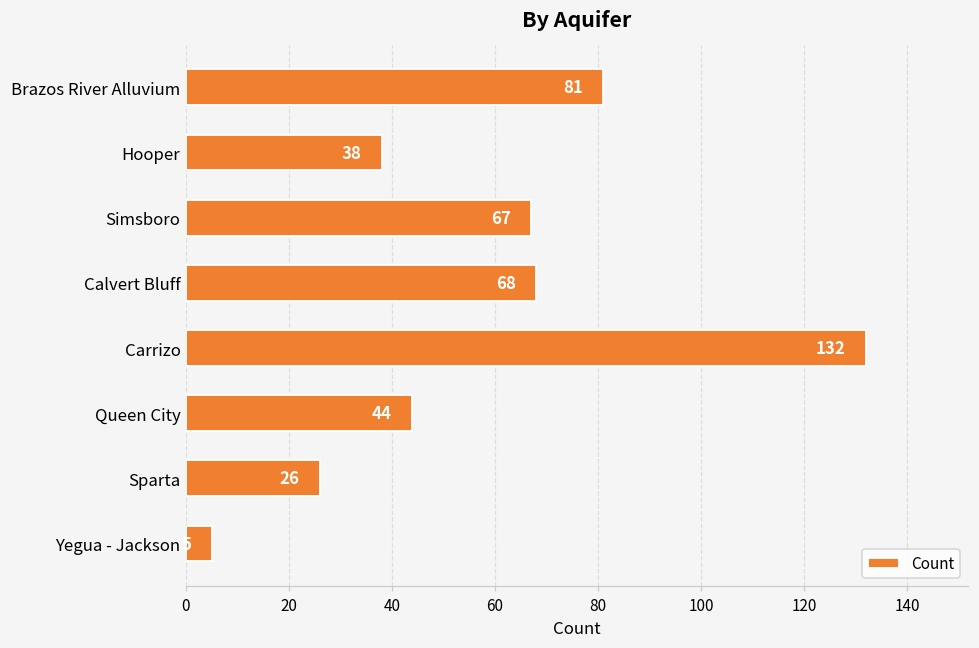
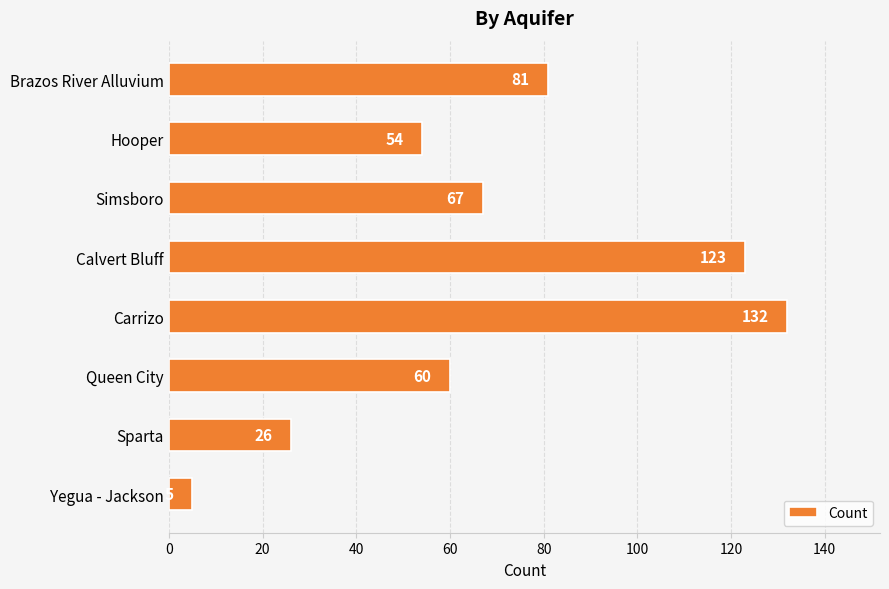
Hooper: 38 -> 54
Calvert Bluff: 68 -> 123
Queen City: 44 -> 60
